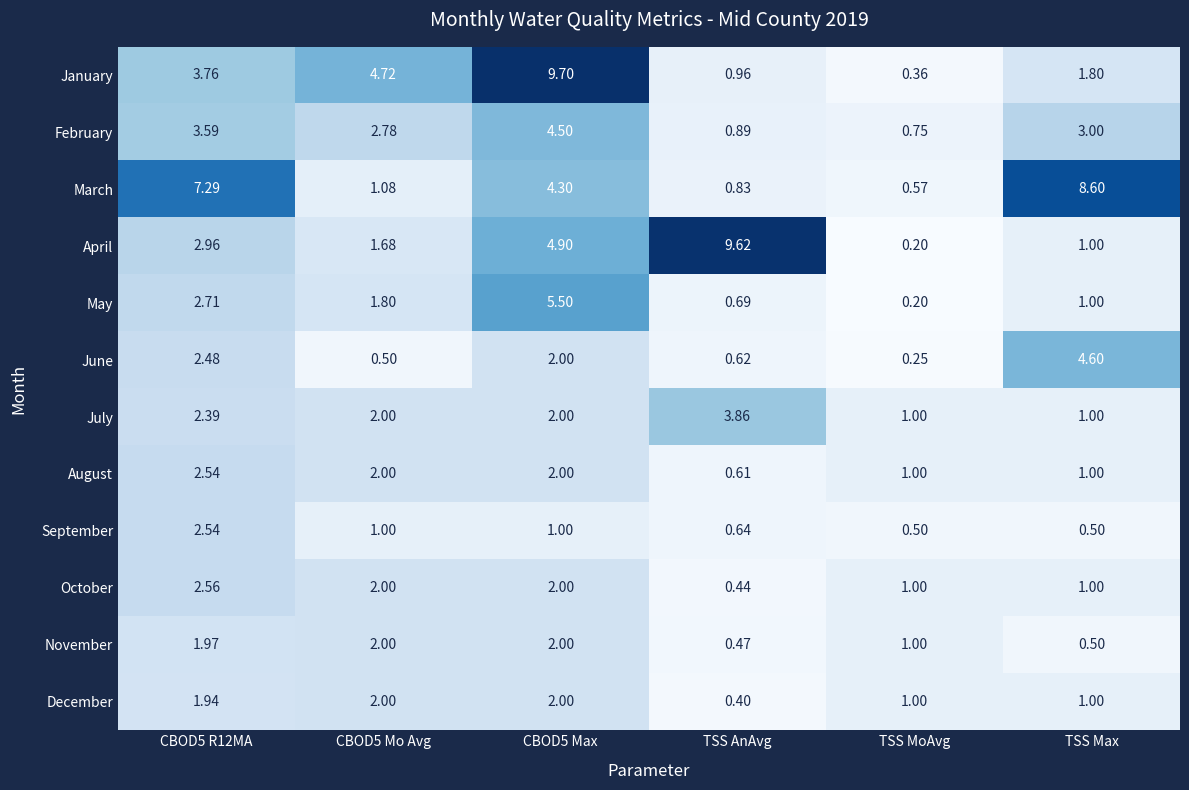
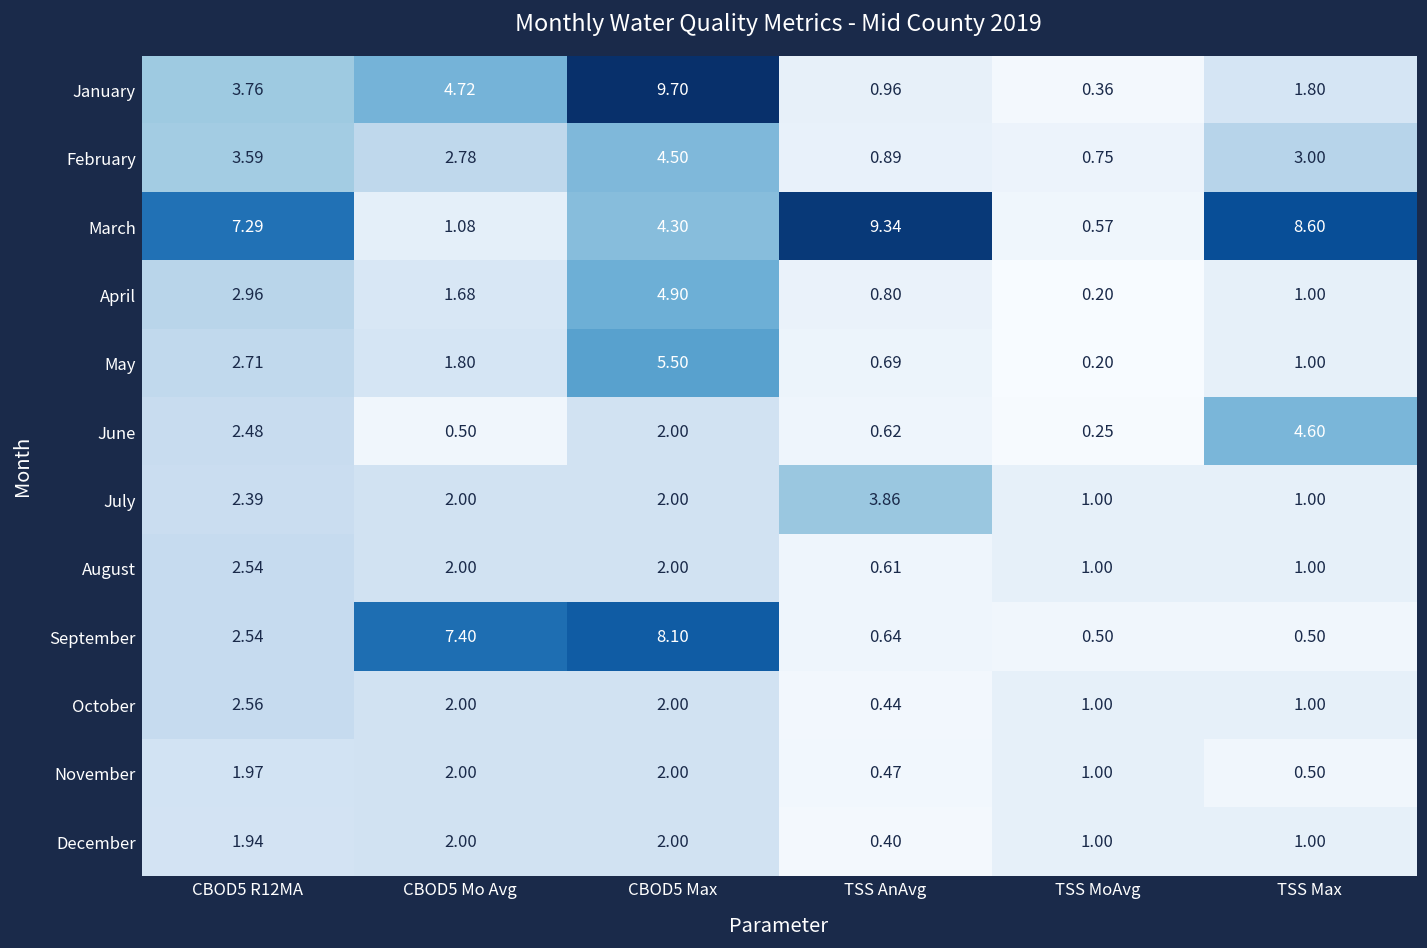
March, TSS AnAvg: 0.83 -> 9.34
April, TSS AnAvg: 9.62 -> 0.80
September, CBOD5 Mo Avg: 1.00 -> 7.40
September, CBOD5 Max: 1.00 -> 8.10
